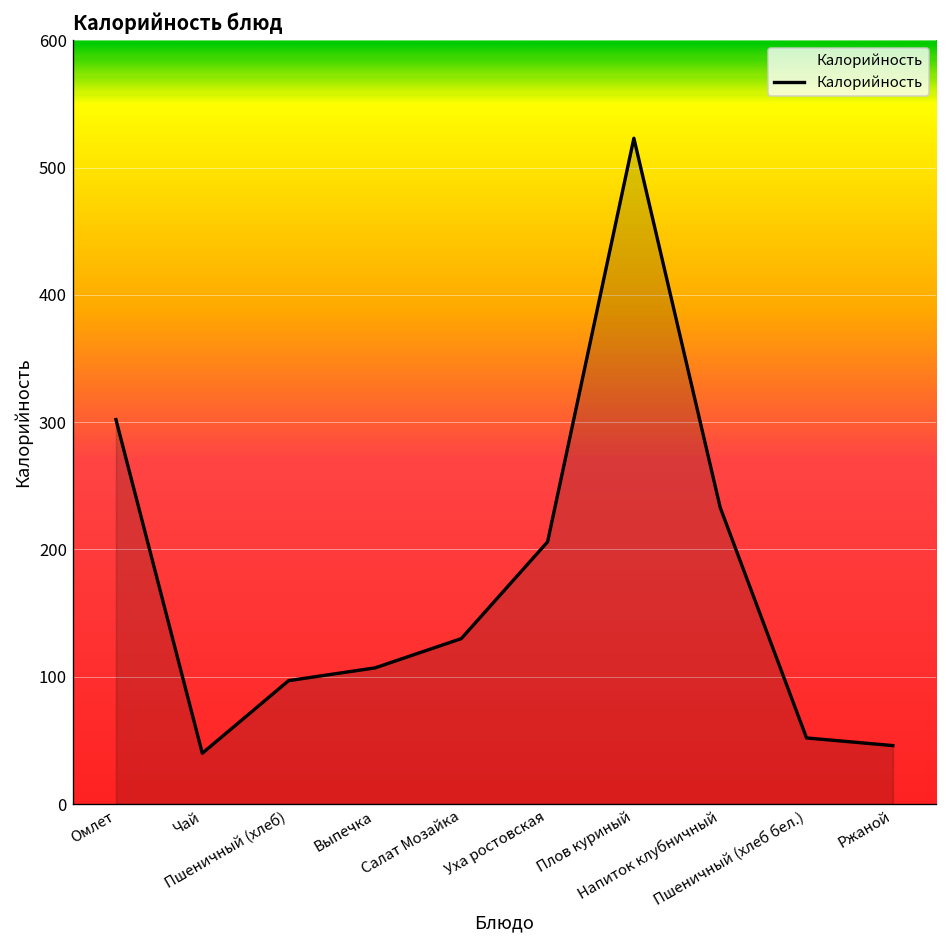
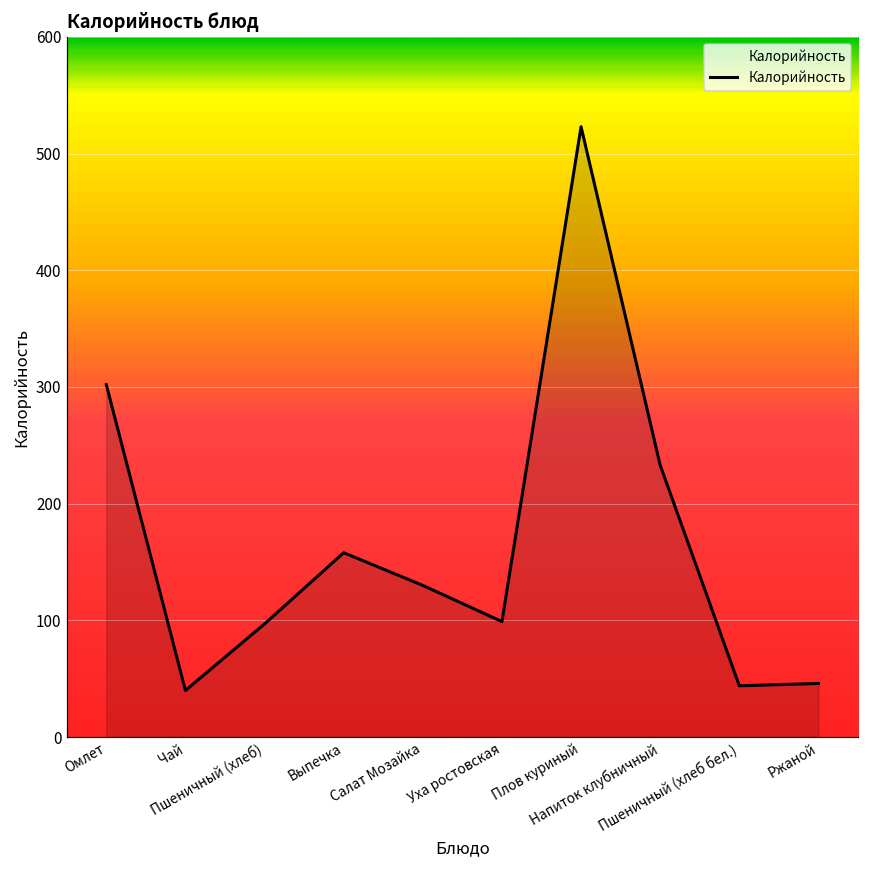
Выпечка: 107 -> 158
Уха ростовская: 206 -> 99
Пшеничный (хлеб бел.): 52 -> 44
